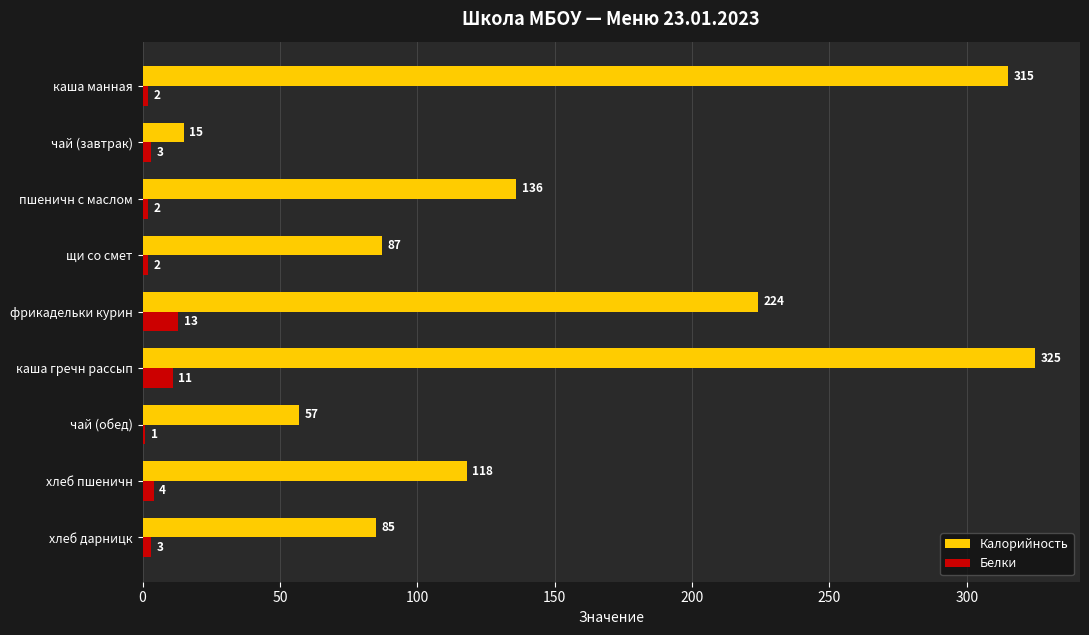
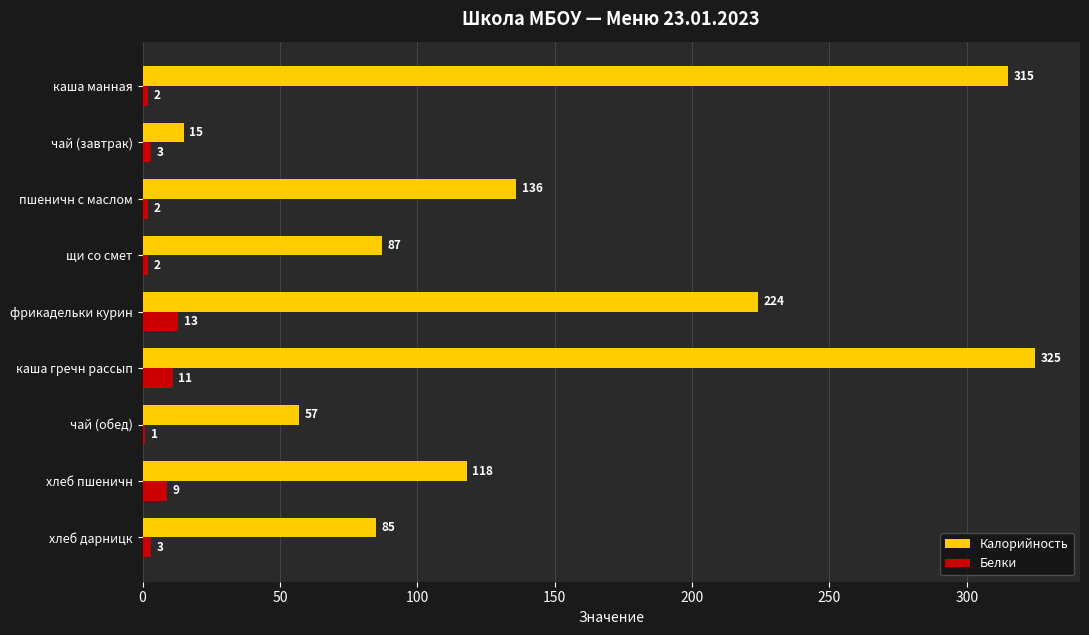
Белки, хлеб пшеничн: 4 -> 9
